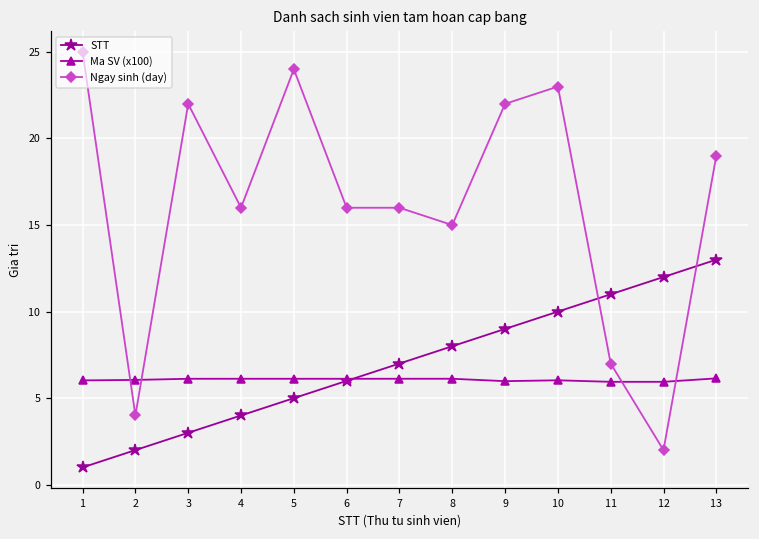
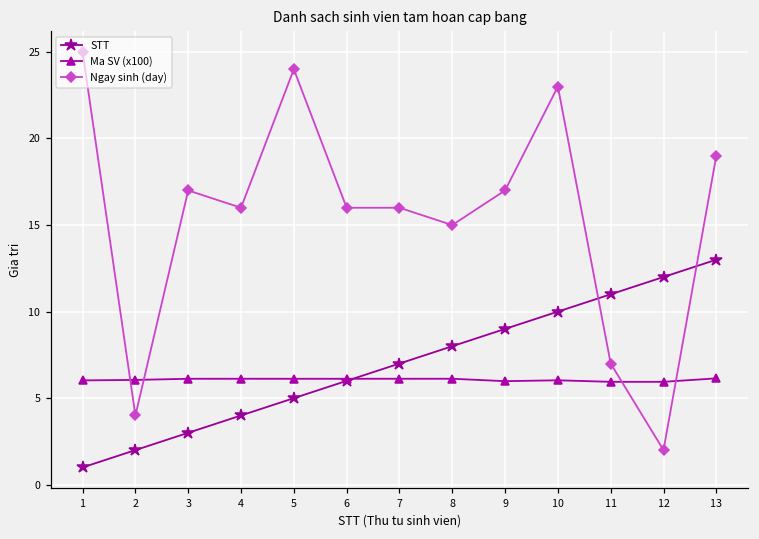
Ngay sinh (day), 3: 22 -> 17
Ngay sinh (day), 9: 22 -> 17
